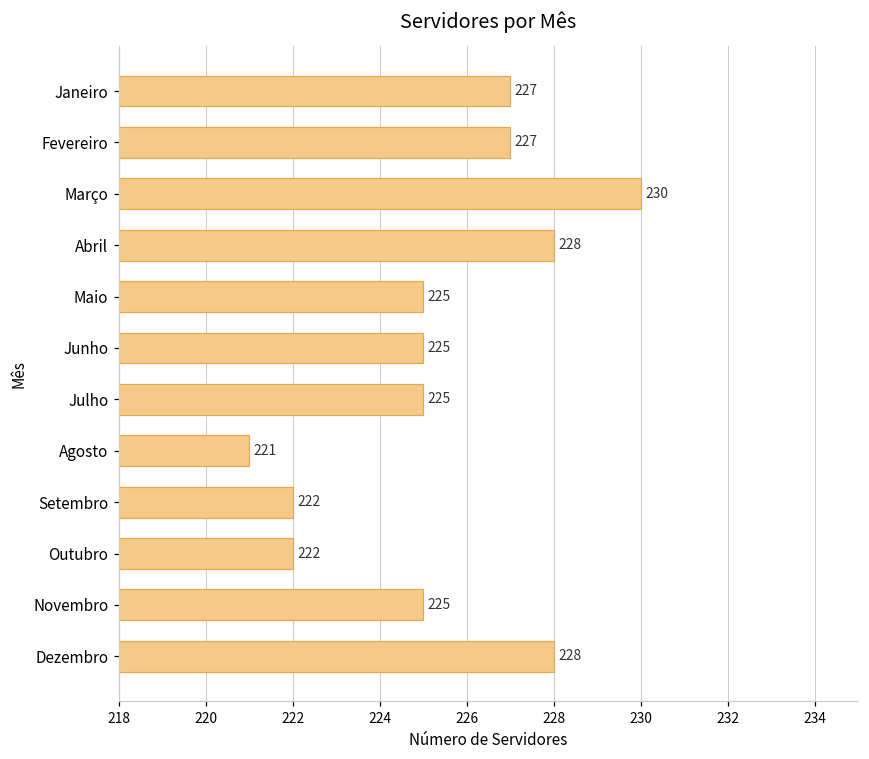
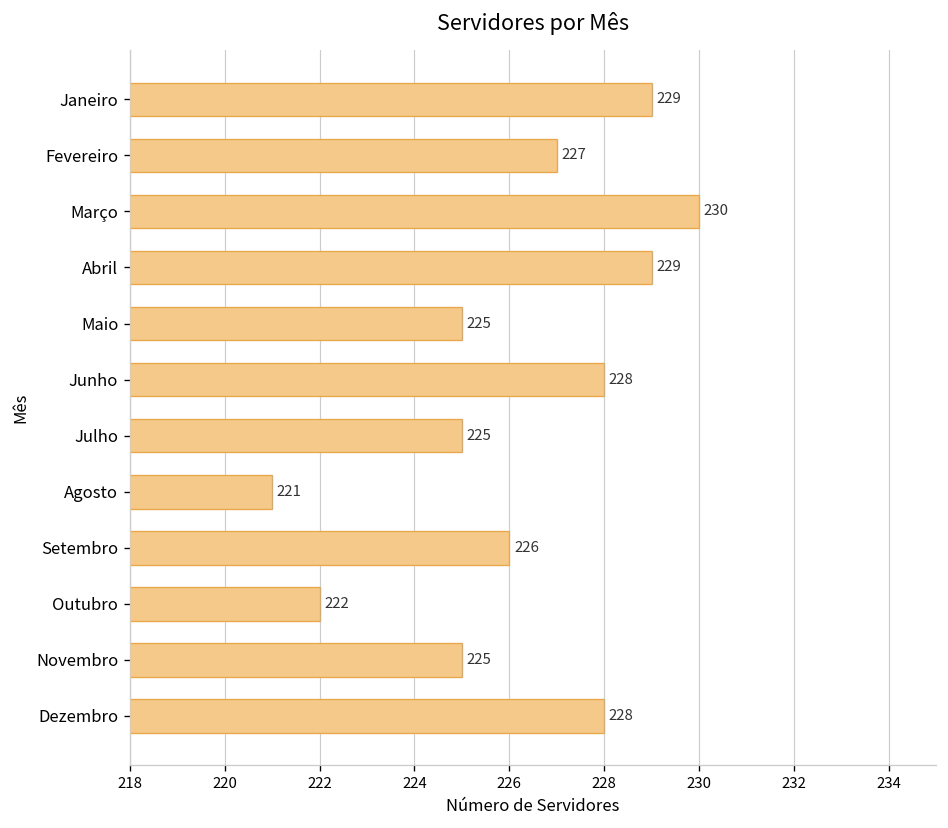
Janeiro: 227 -> 229
Abril: 228 -> 229
Junho: 225 -> 228
Setembro: 222 -> 226
